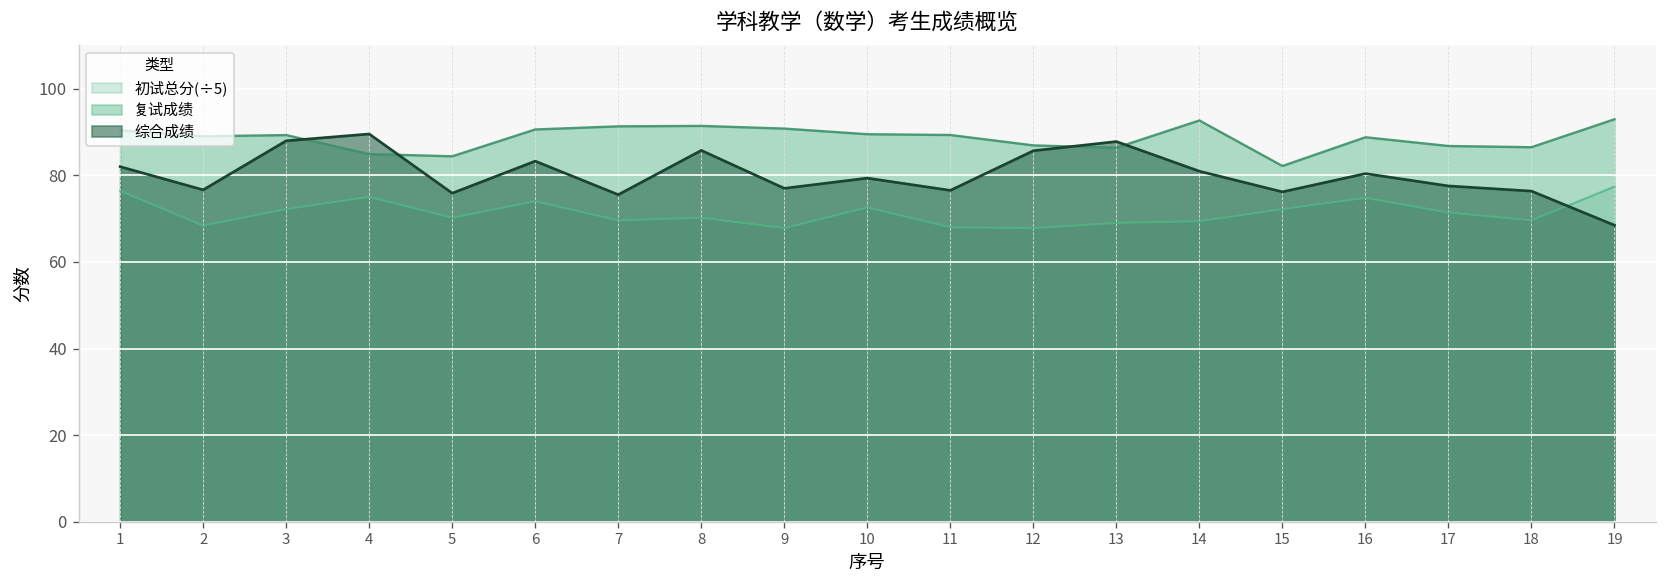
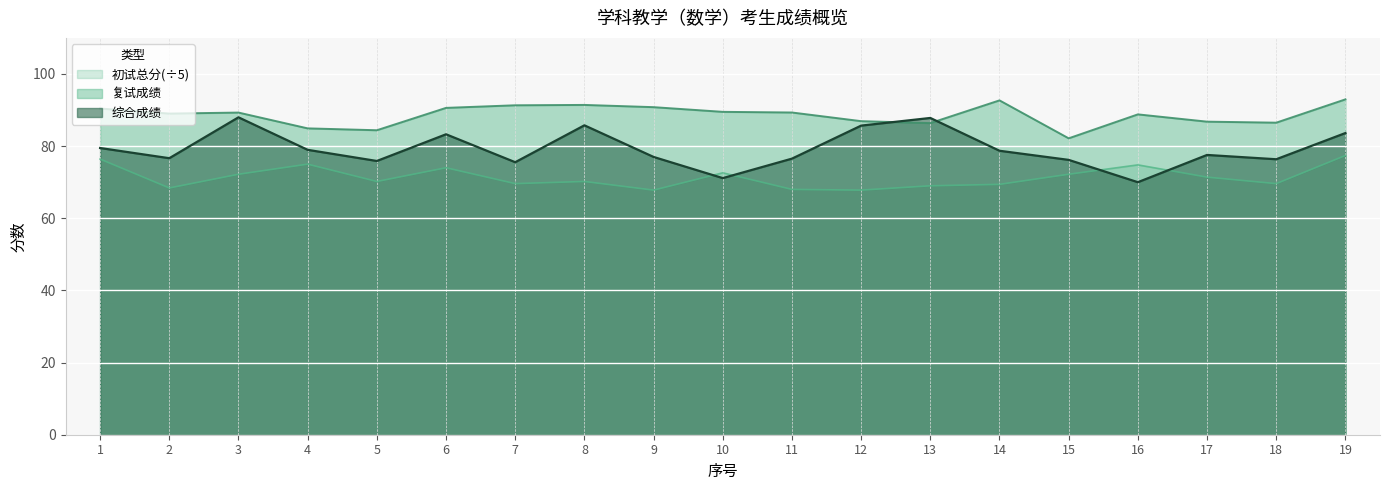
综合成绩, 1: 82 -> 79
综合成绩, 4: 90 -> 79
综合成绩, 10: 79 -> 71
综合成绩, 14: 81 -> 79
综合成绩, 16: 80 -> 70
综合成绩, 19: 68 -> 84
